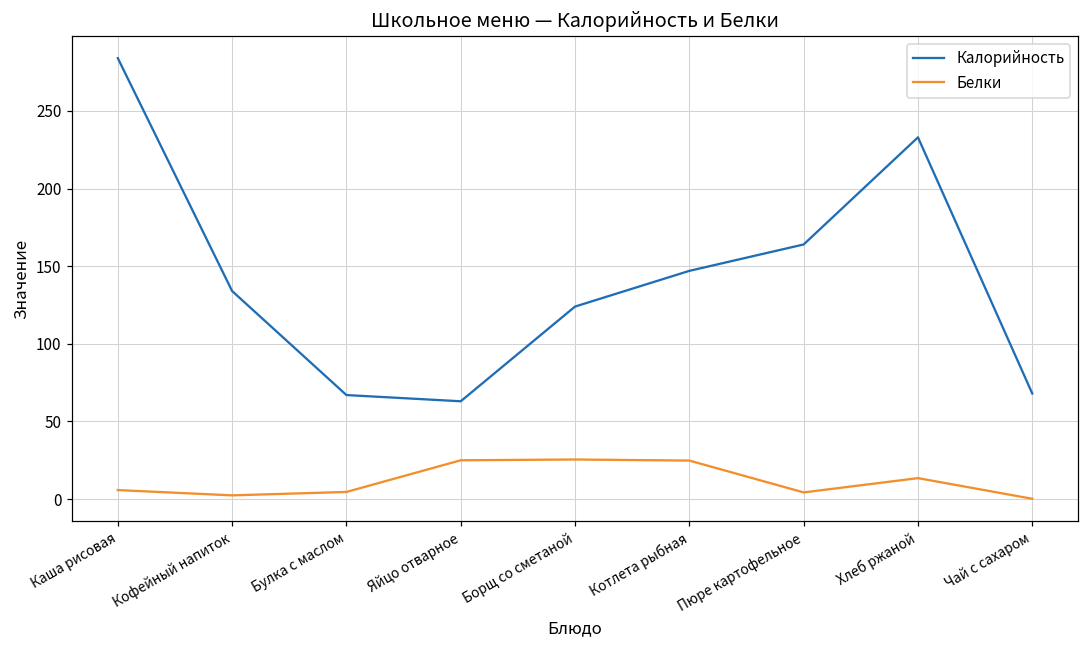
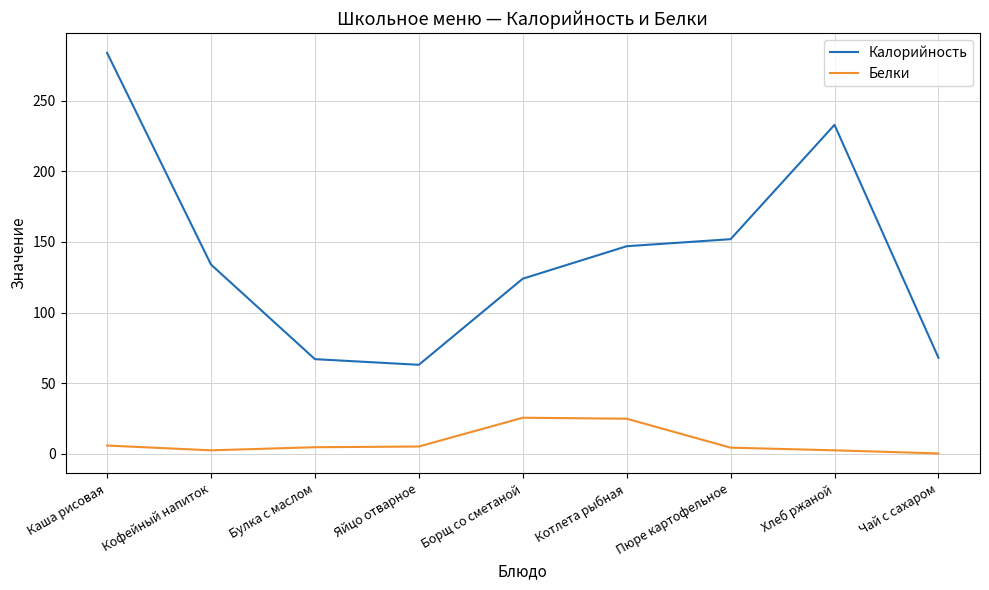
Белки, Яйцо отварное: 25 -> 5
Калорийность, Пюре картофельное: 164 -> 152
Белки, Хлеб ржаной: 14 -> 2
